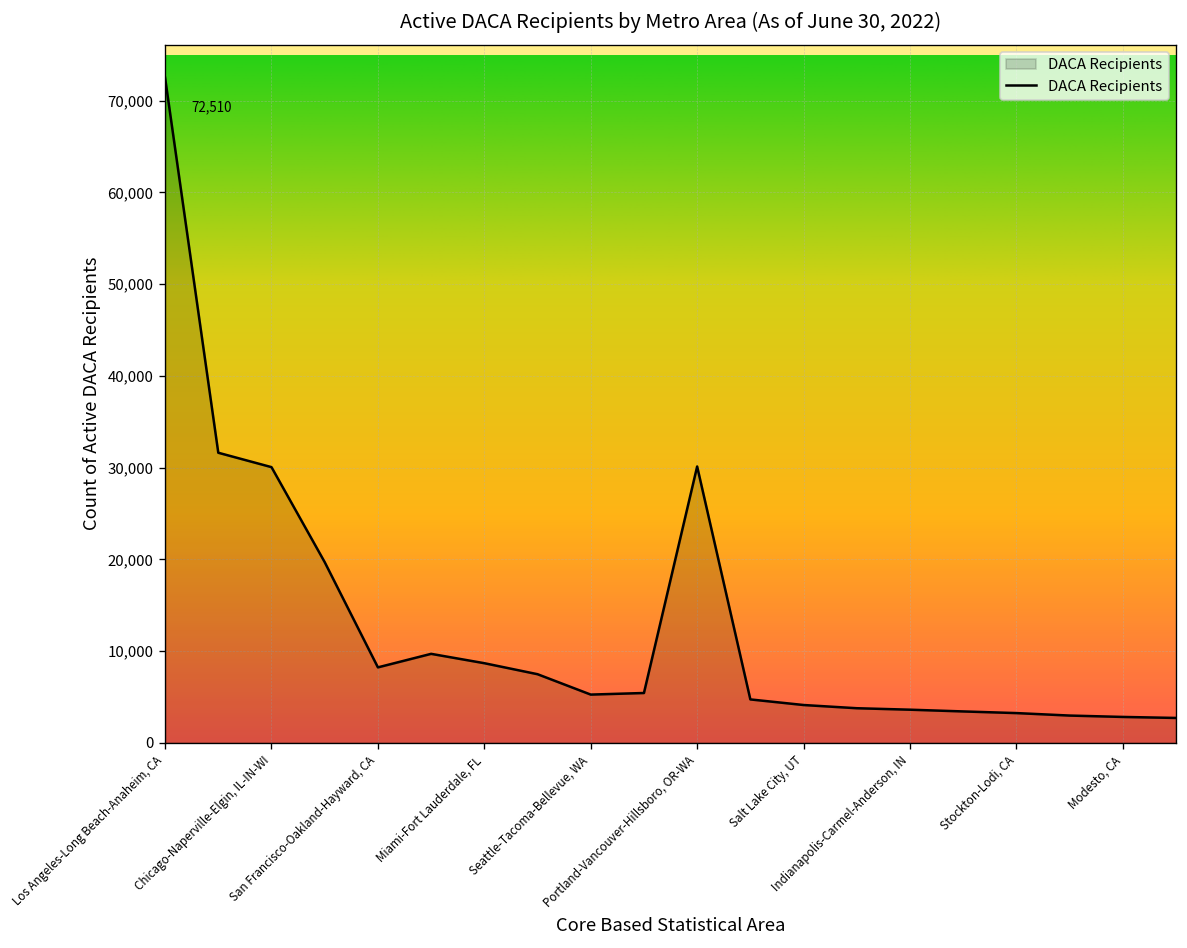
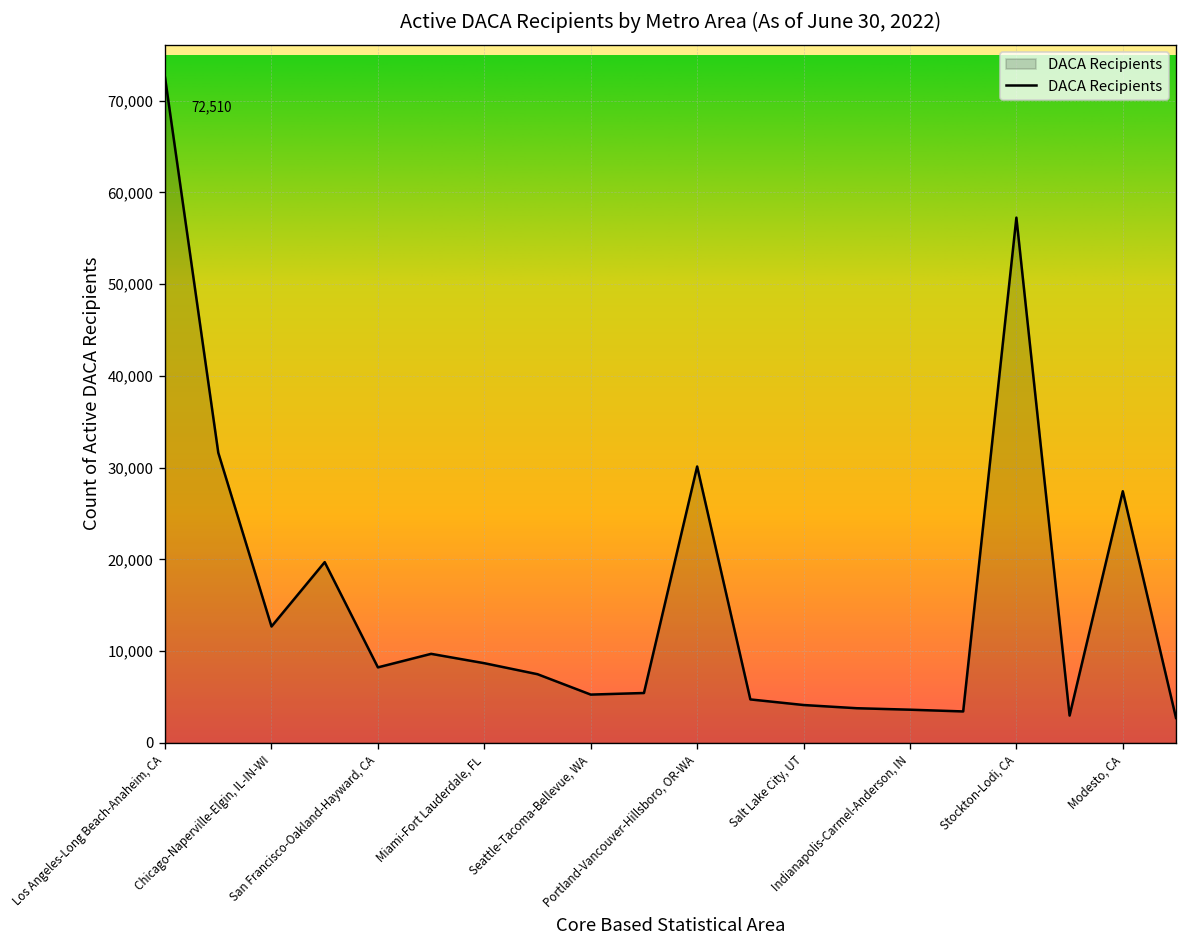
Chicago-Naperville-Elgin, IL-IN-WI: 30,000 -> 13,000
Stockton-Lodi, CA: 3,000 -> 57,000
Modesto, CA: 3,000 -> 27,000
